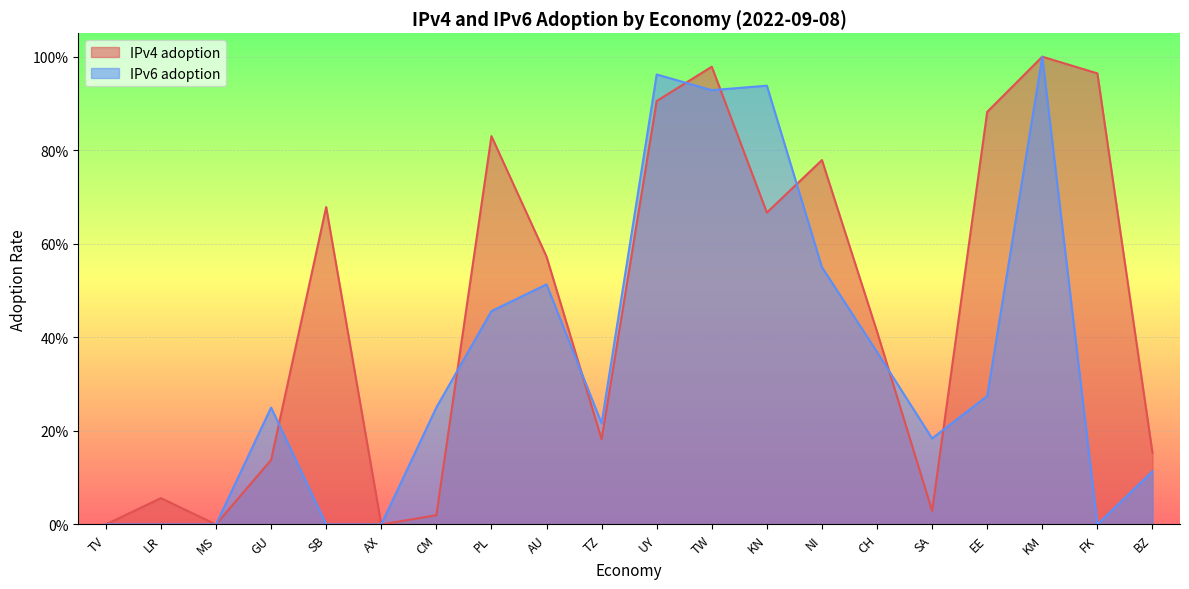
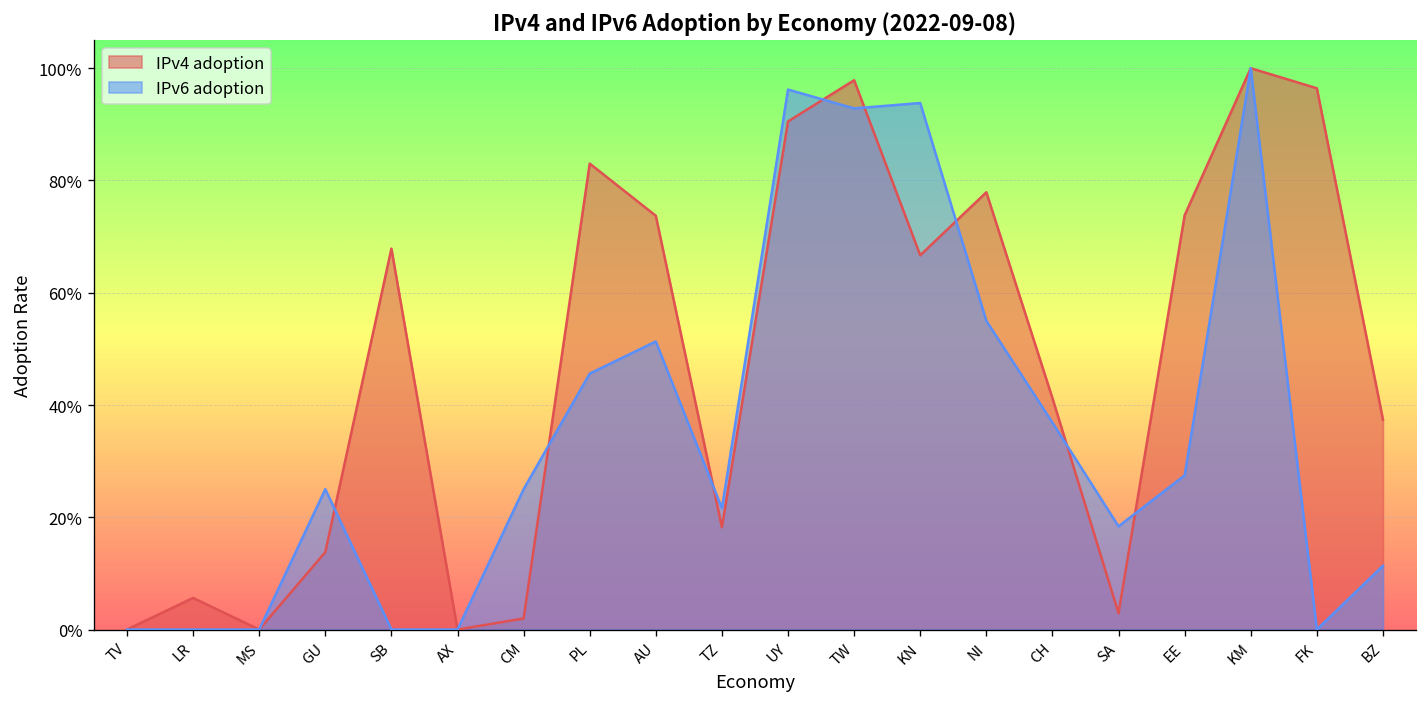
IPv4 adoption, AU: 57% -> 74%
IPv4 adoption, EE: 88% -> 74%
IPv4 adoption, BZ: 15% -> 37%
